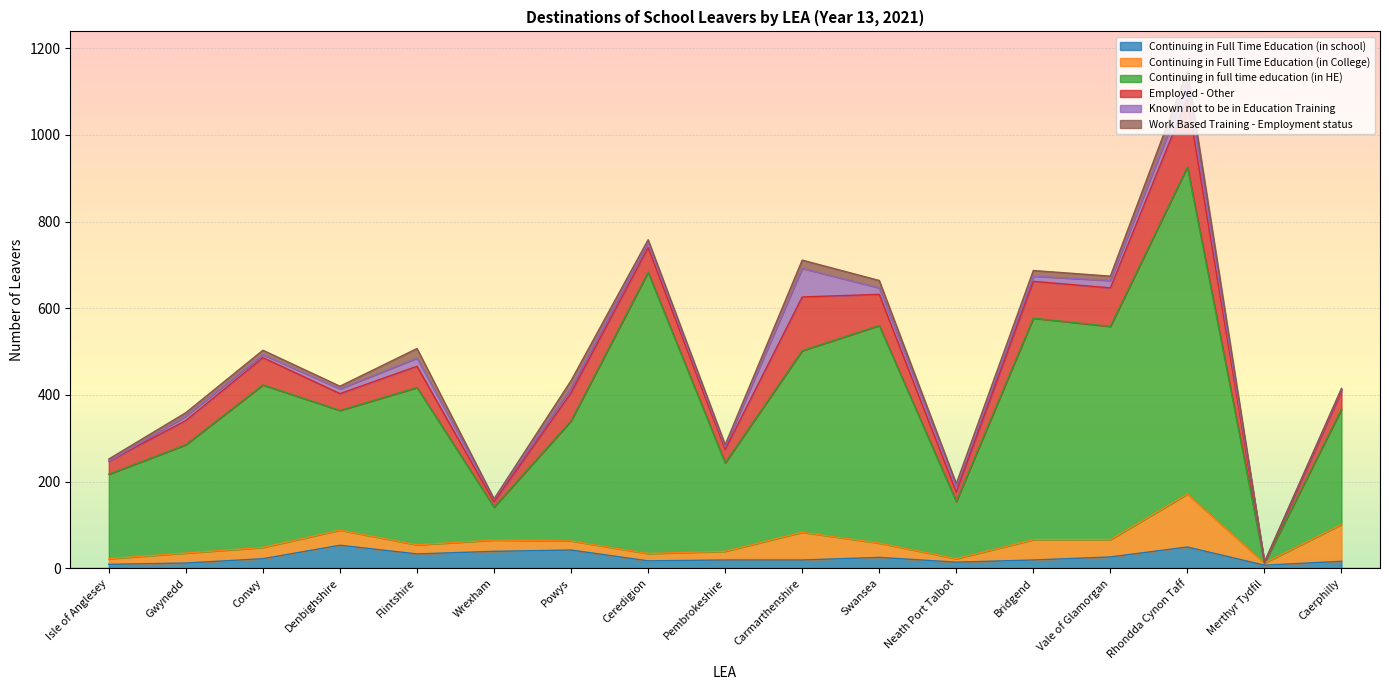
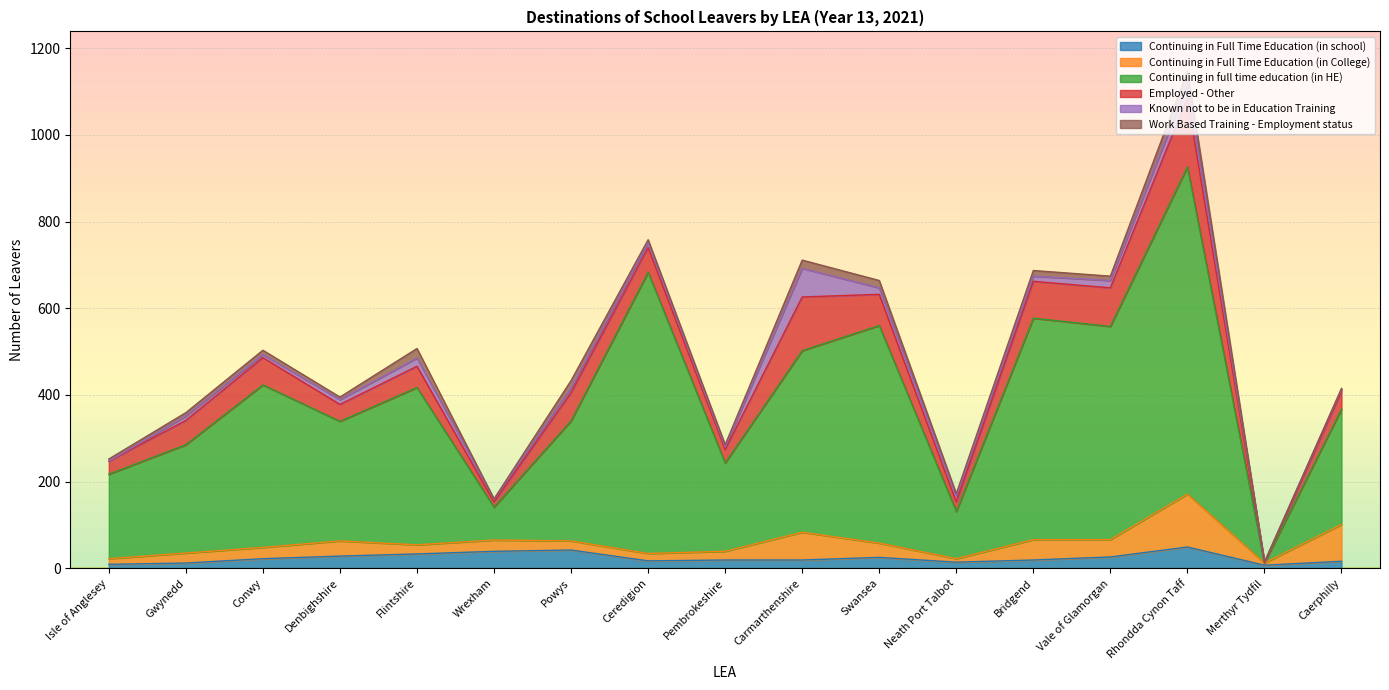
Continuing in Full Time Education (in school), Denbighshire: 50 -> 30
Continuing in full time education (in HE), Neath Port Talbot: 130 -> 110
